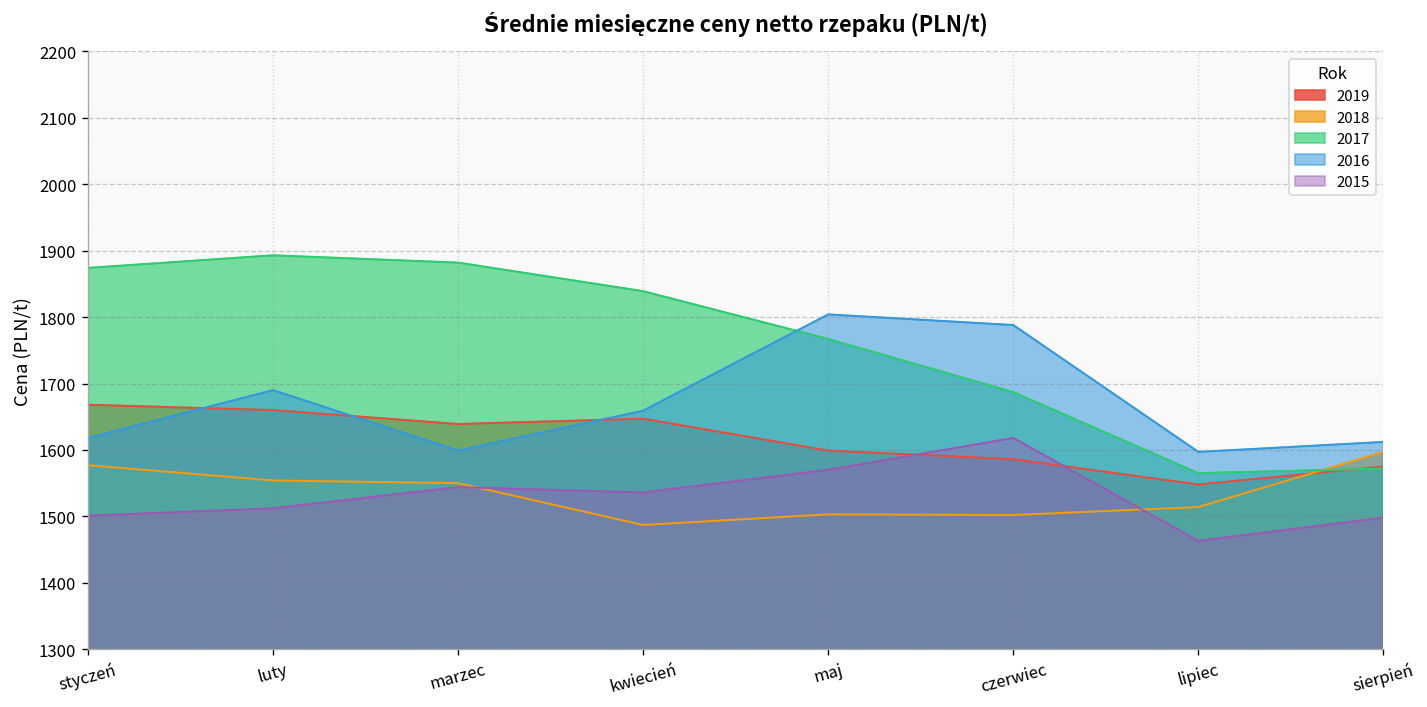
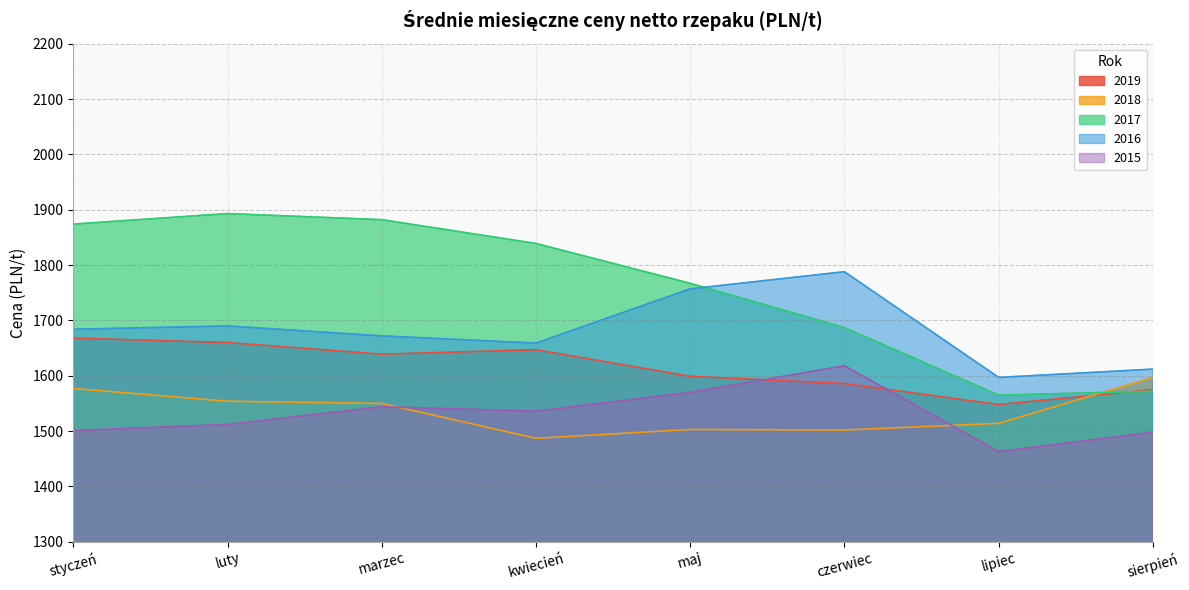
2016, styczeń: 1620 -> 1680
2016, marzec: 1600 -> 1670
2016, maj: 1800 -> 1760
